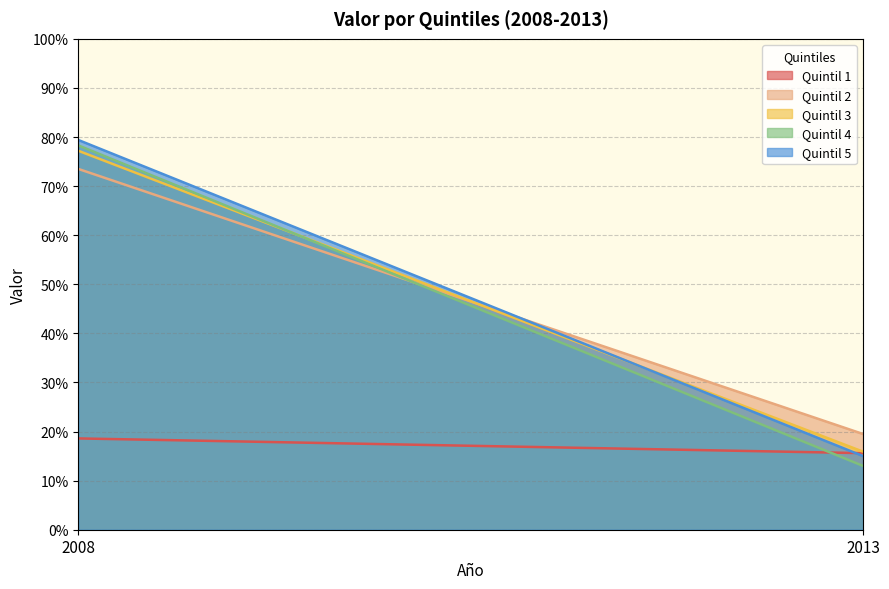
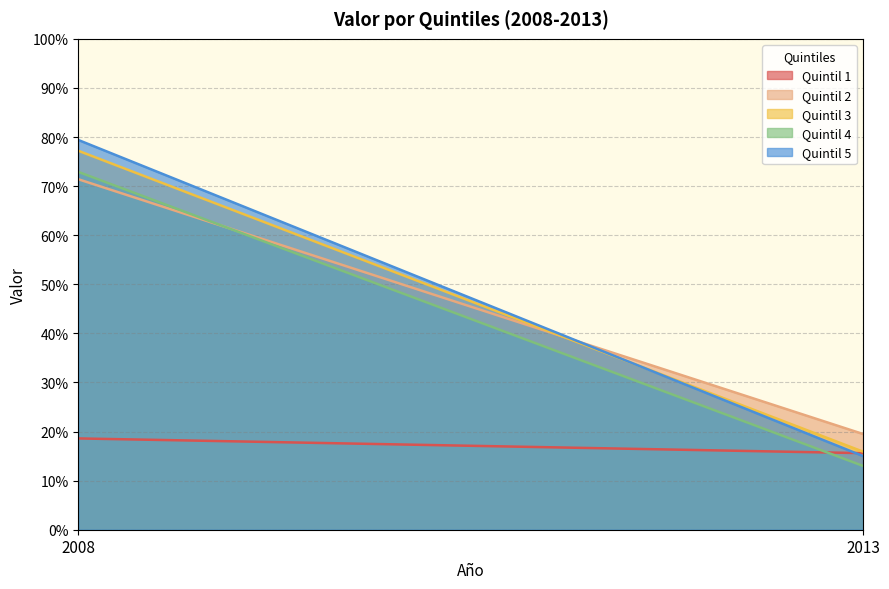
Quintil 2, 2008: 74% -> 71%
Quintil 4, 2008: 78% -> 73%
